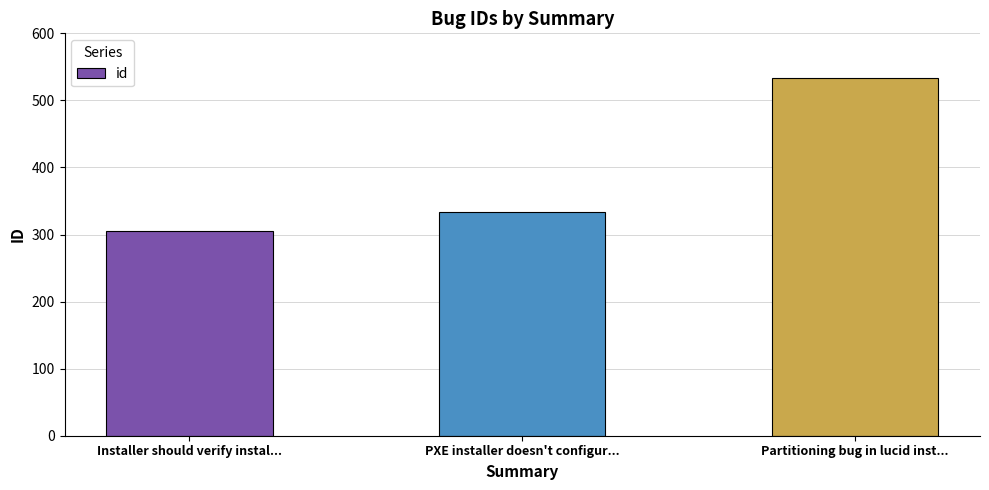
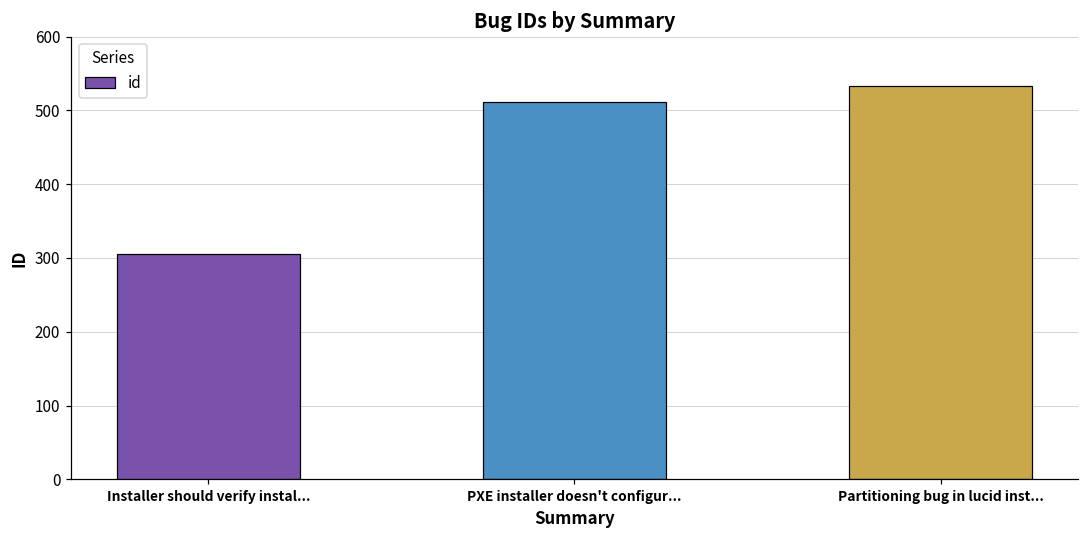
PXE installer doesn't configur...: 330 -> 510
